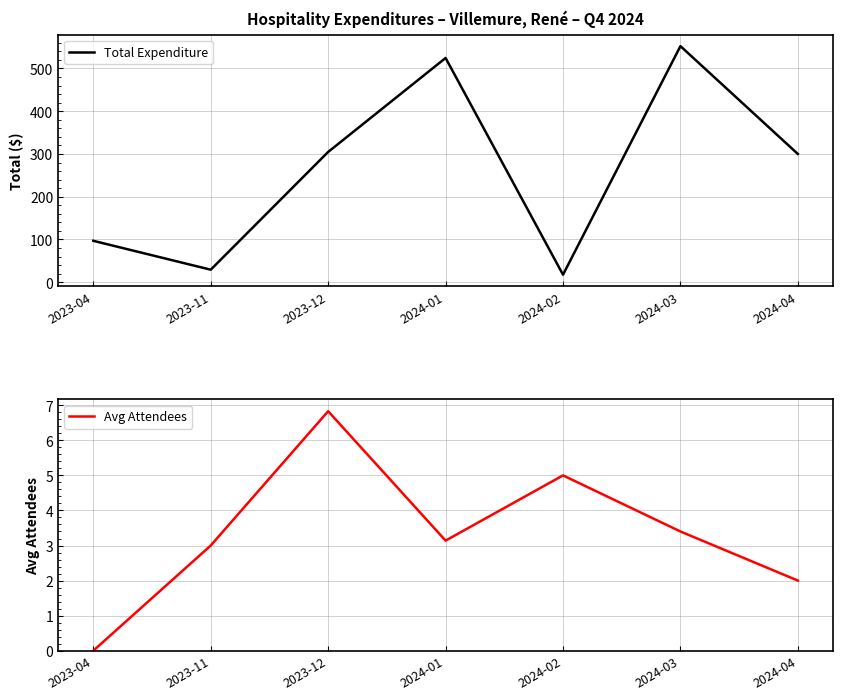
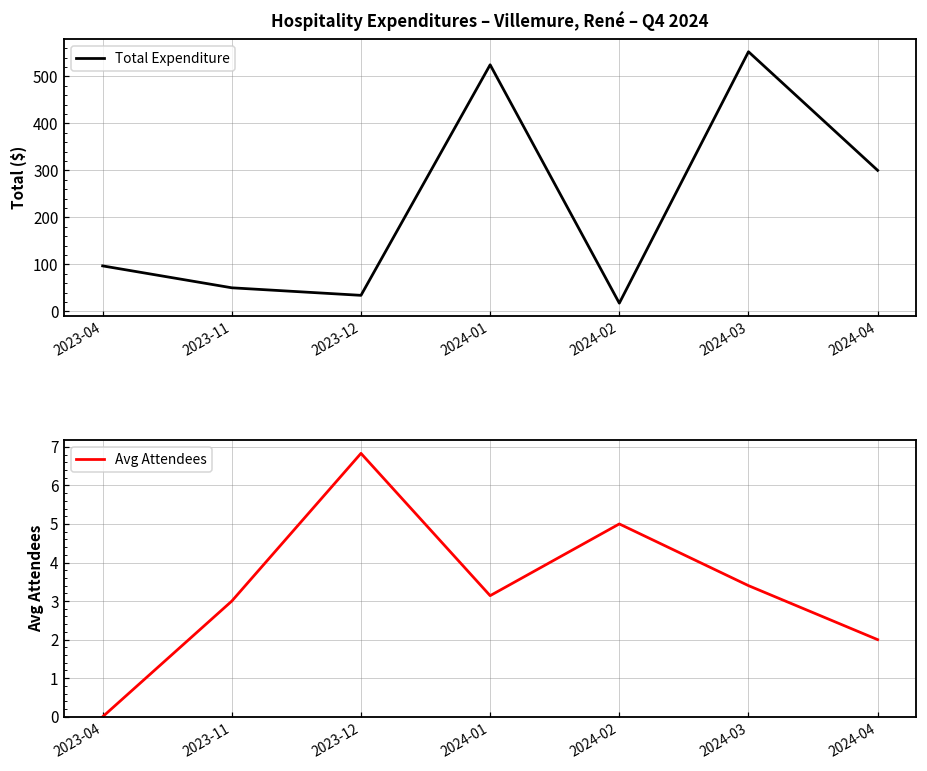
Hospitality Expenditures – Villemure, René – Q4 2024, 2023-11: 30 -> 50
Hospitality Expenditures – Villemure, René – Q4 2024, 2023-12: 300 -> 30
